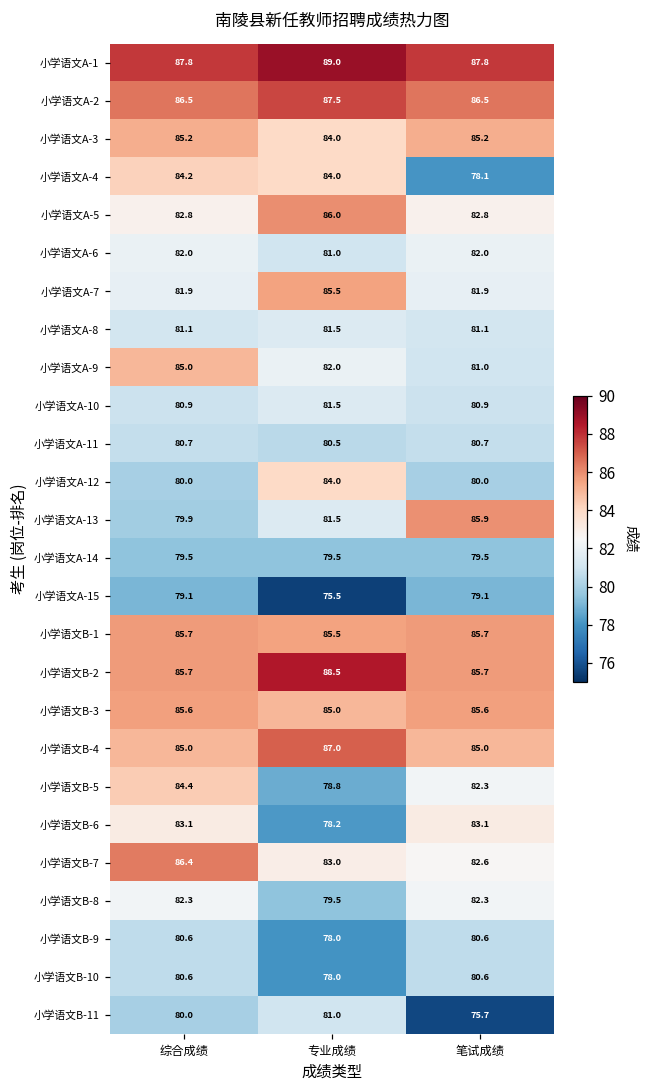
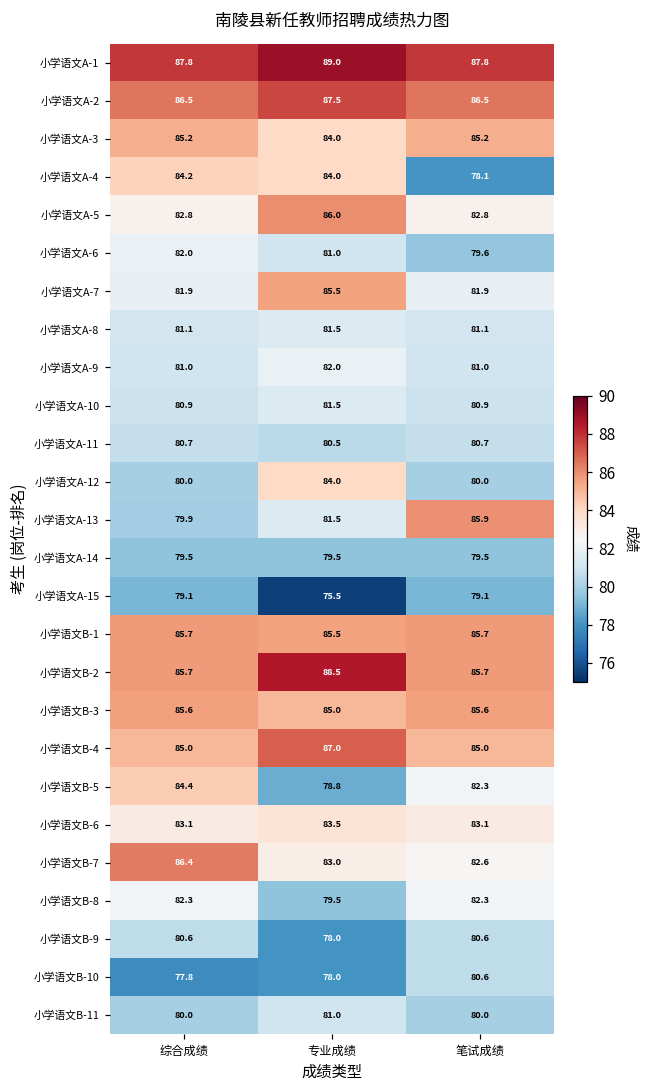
小学语文A-6, 笔试成绩: 82.0 -> 79.6
小学语文A-9, 综合成绩: 85.0 -> 81.0
小学语文B-6, 专业成绩: 78.2 -> 83.5
小学语文B-10, 综合成绩: 80.6 -> 77.8
小学语文B-11, 笔试成绩: 75.7 -> 80.0
